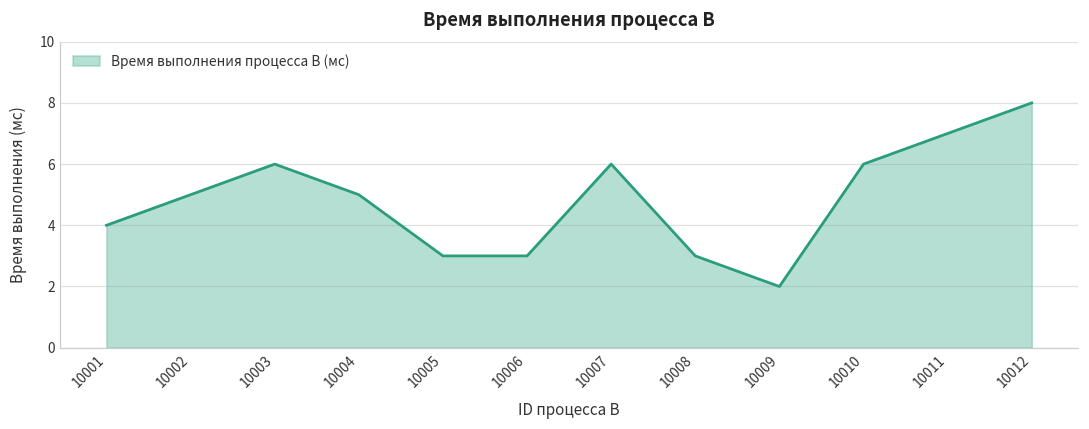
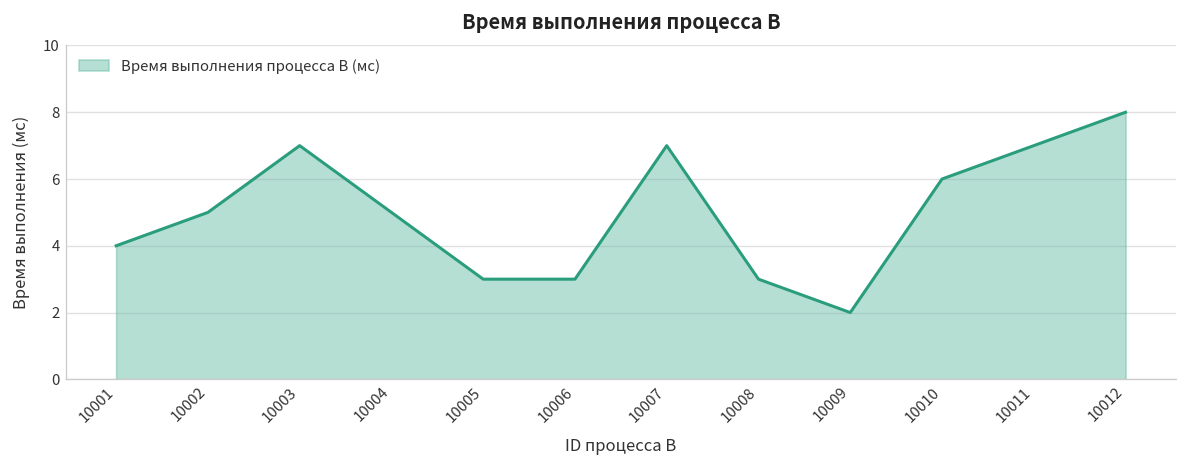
10003: 6 -> 7
10007: 6 -> 7
